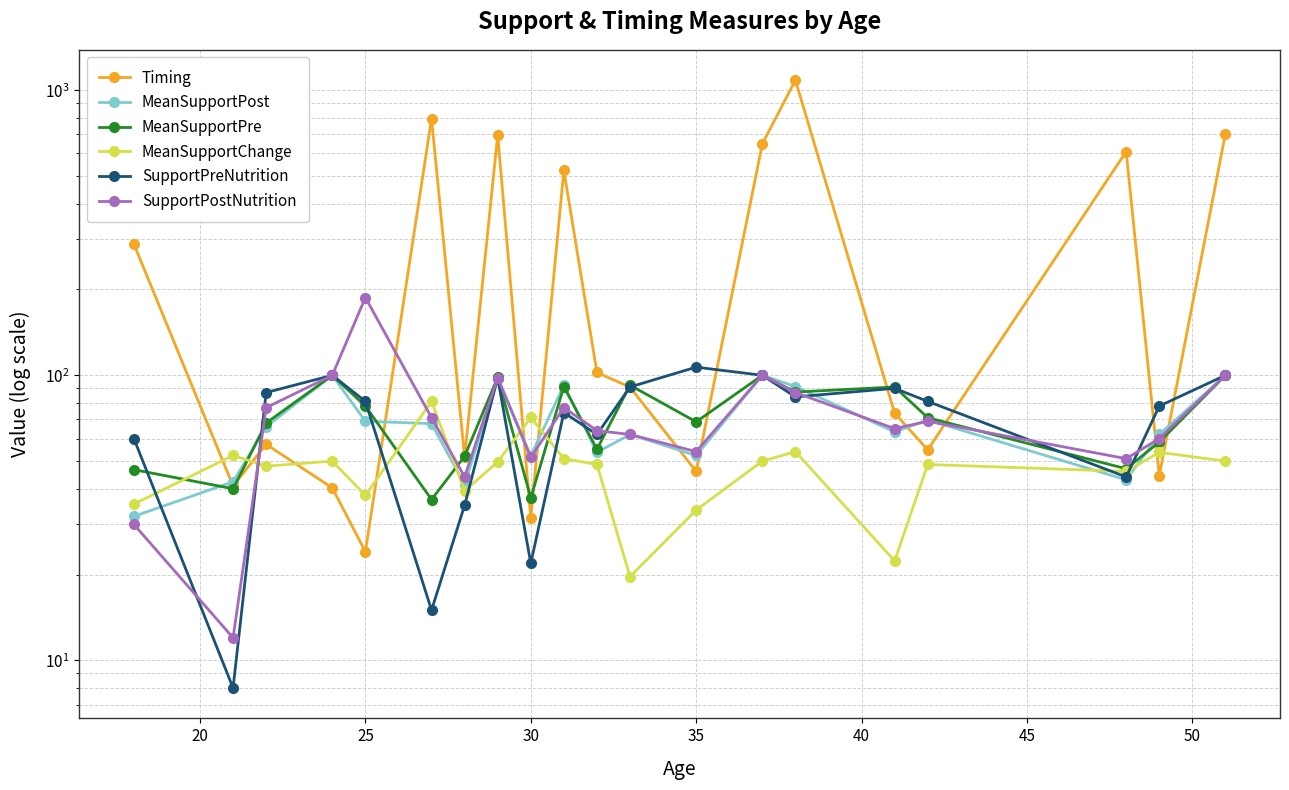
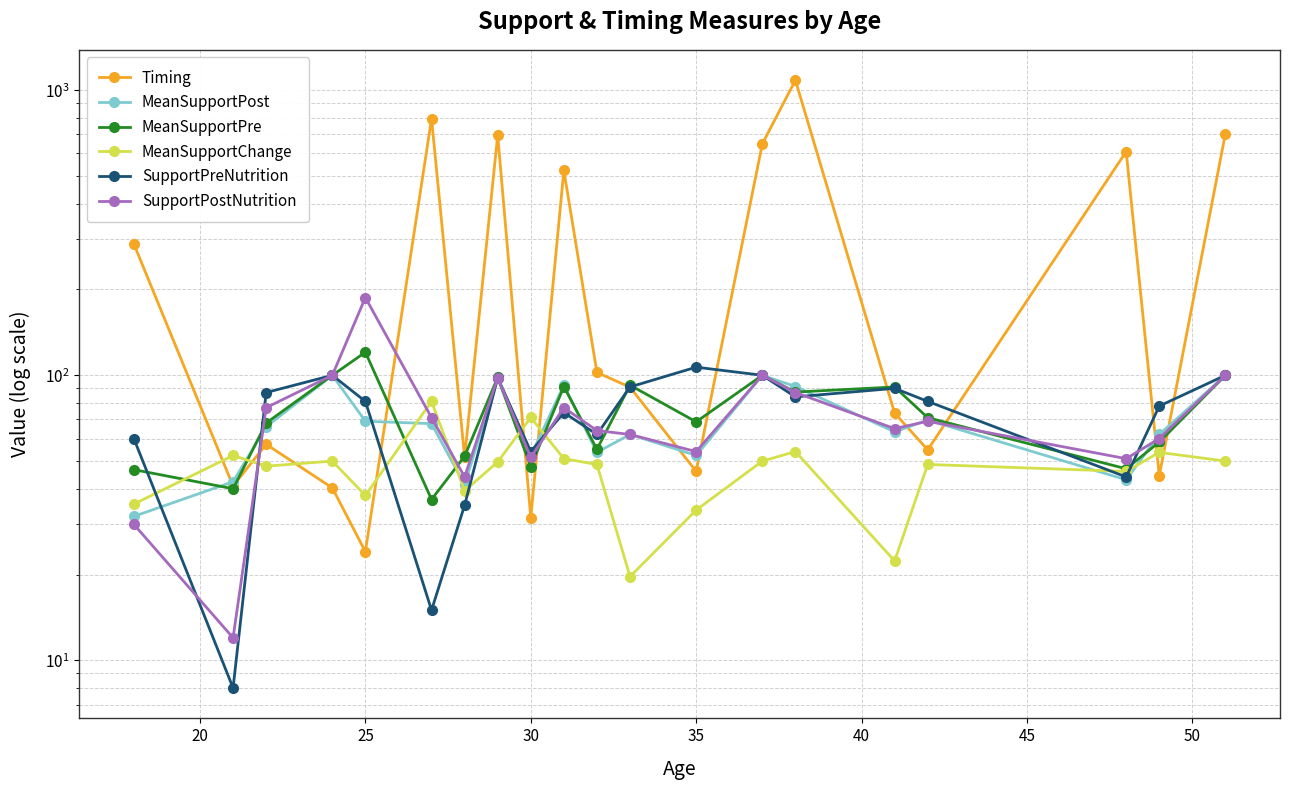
MeanSupportPre, 25: 78 -> 121
MeanSupportPre, 30: 37 -> 48
SupportPreNutrition, 30: 22 -> 54
